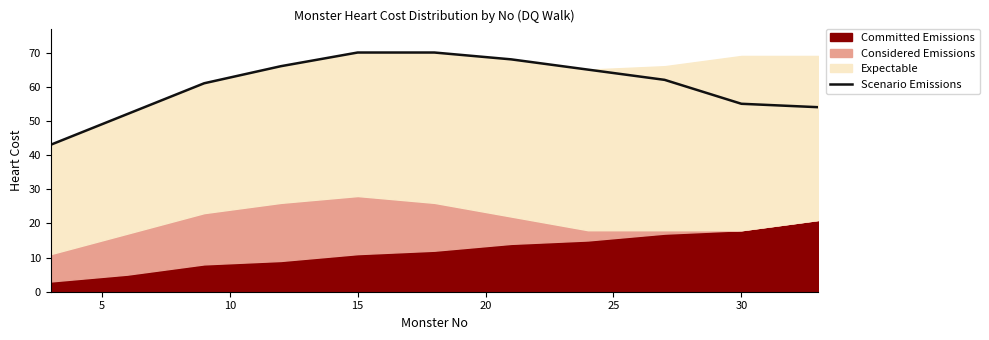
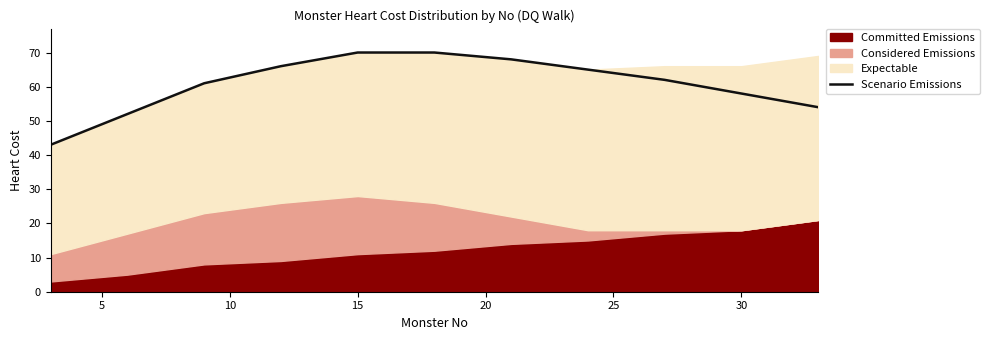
Scenario Emissions, 30: 55 -> 58
Expectable, 30: 51 -> 48
